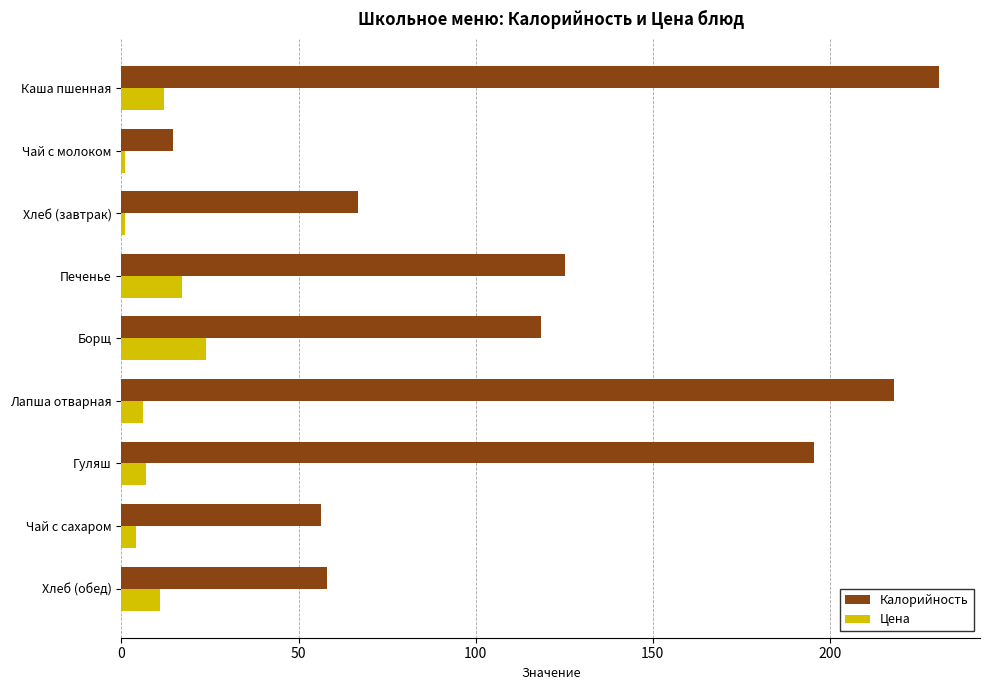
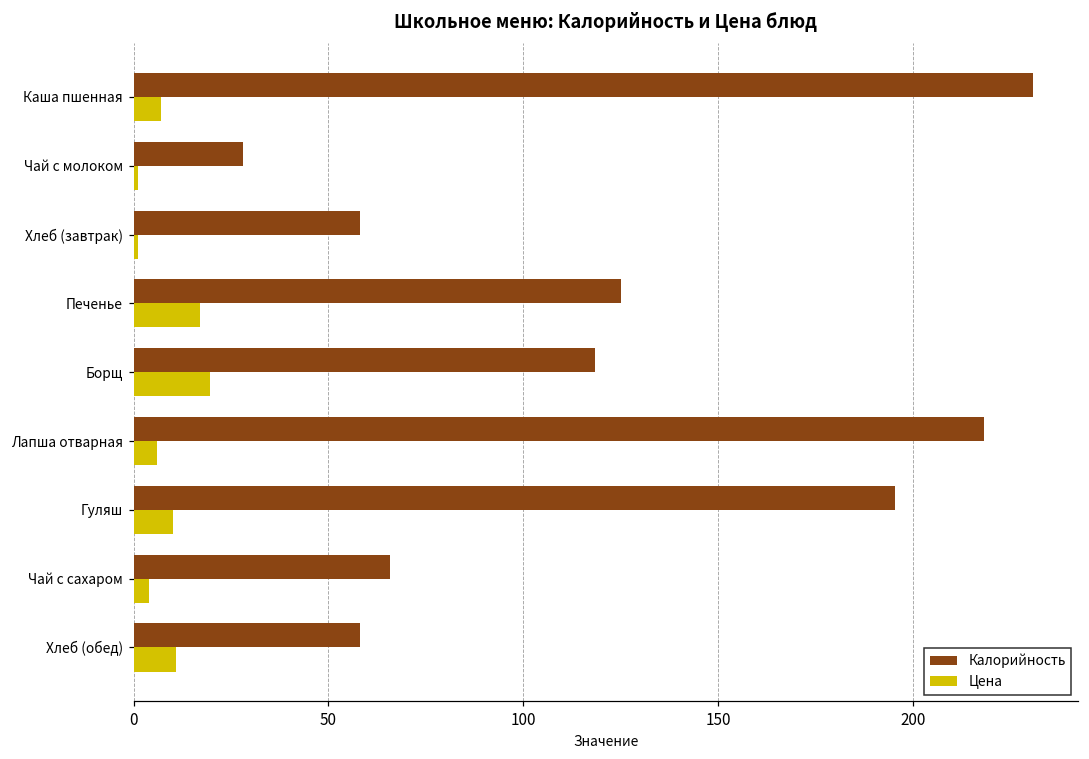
Цена, Каша пшенная: 12 -> 7
Калорийность, Чай с молоком: 15 -> 28
Калорийность, Хлеб (завтрак): 67 -> 58
Цена, Борщ: 24 -> 20
Цена, Гуляш: 7 -> 10
Калорийность, Чай с сахаром: 56 -> 66
